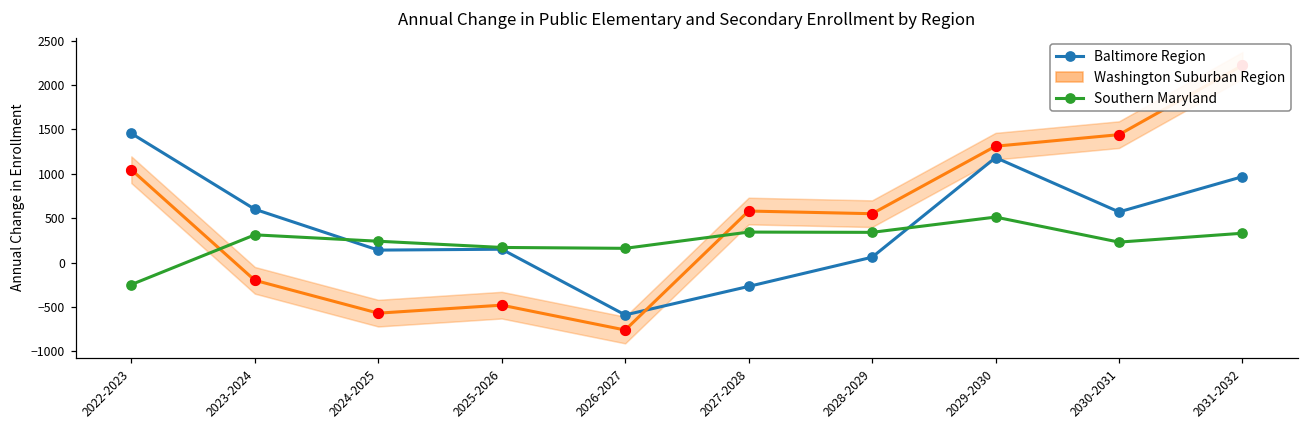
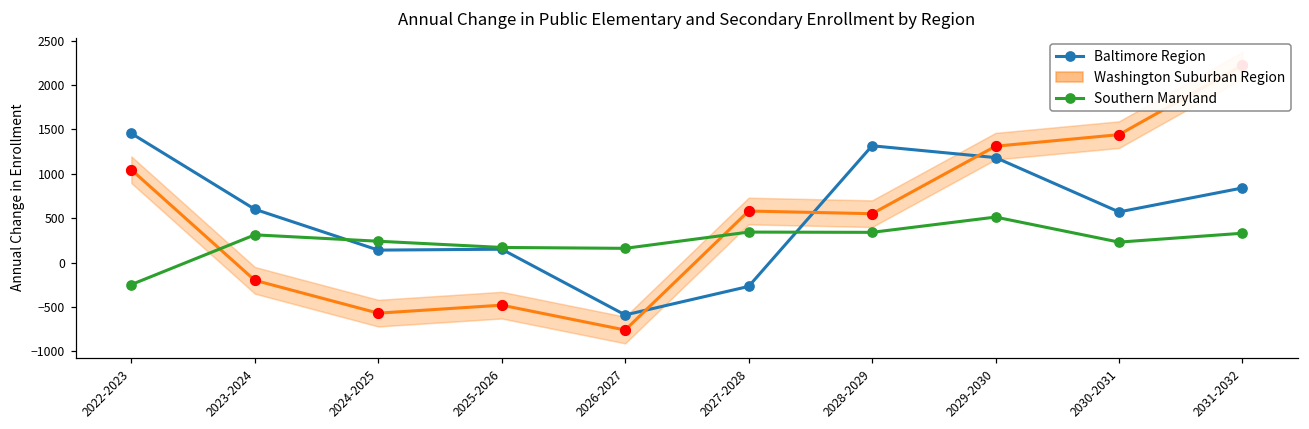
Baltimore Region, 2028-2029: 100 -> 1300
Baltimore Region, 2031-2032: 1000 -> 800
